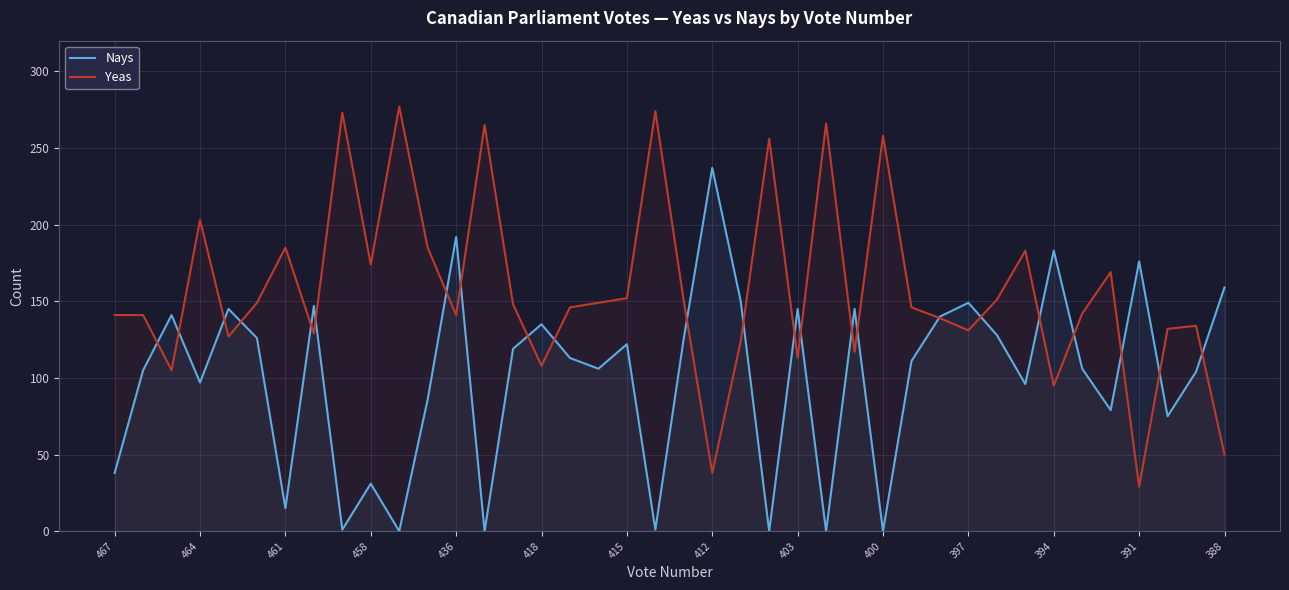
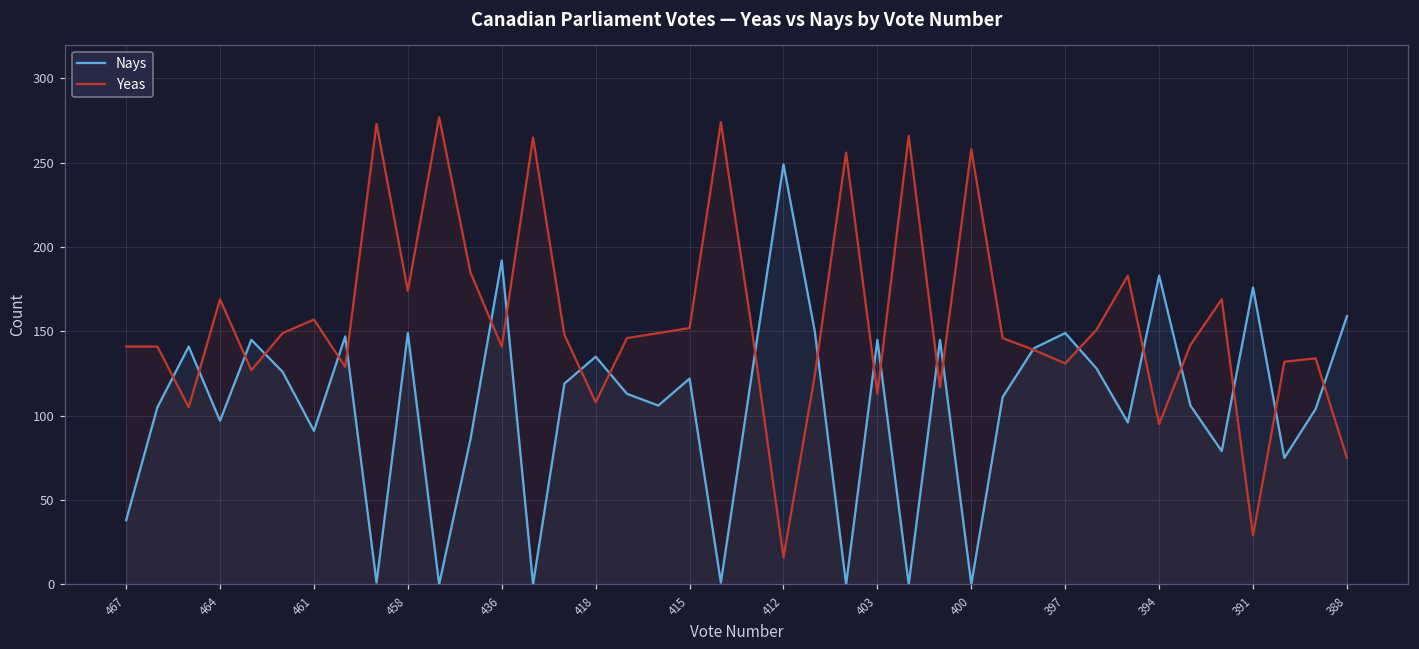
Yeas, 464: 203 -> 169
Nays, 461: 15 -> 91
Yeas, 461: 185 -> 157
Nays, 458: 31 -> 149
Nays, 412: 237 -> 249
Yeas, 412: 38 -> 16
Yeas, 388: 50 -> 75
